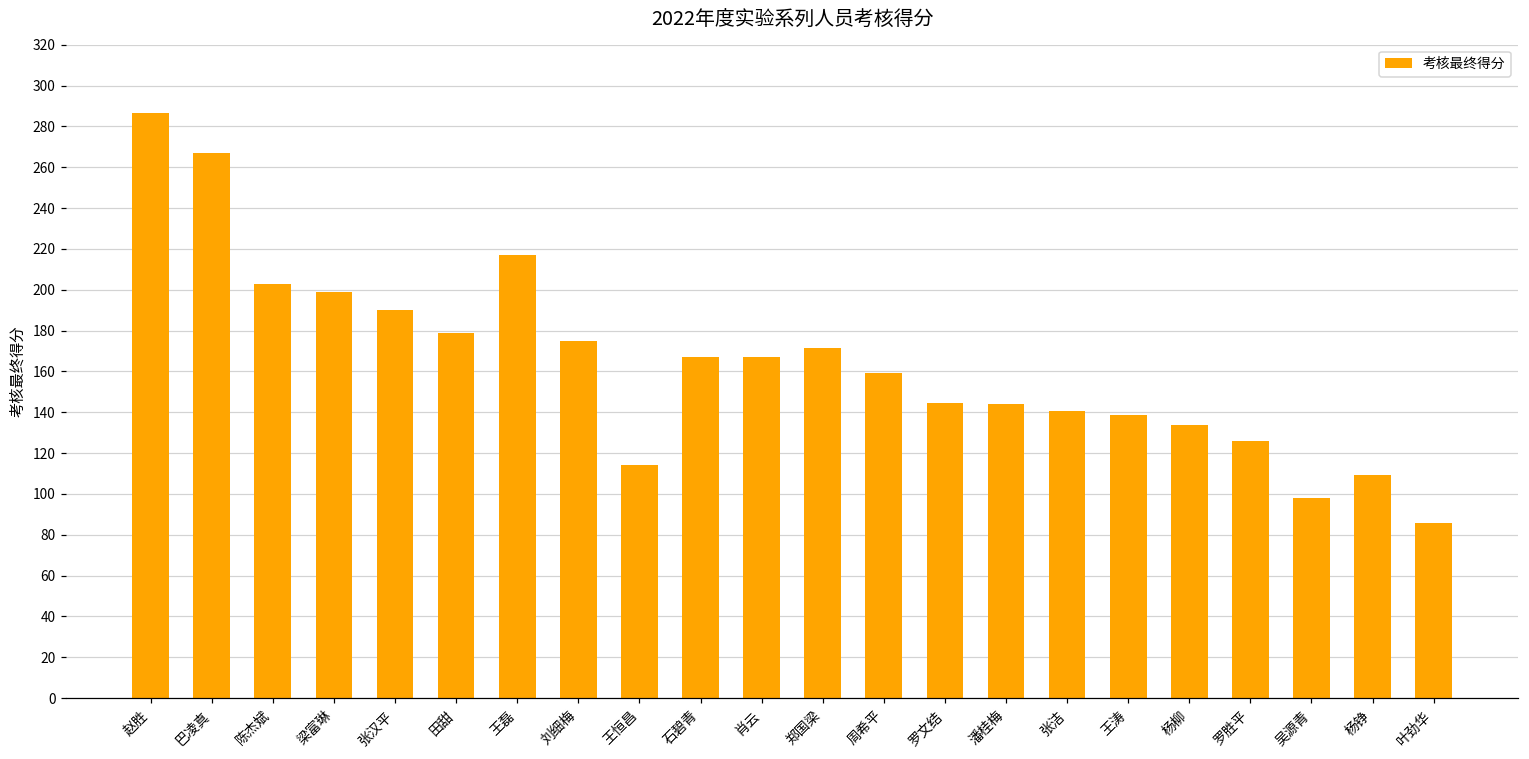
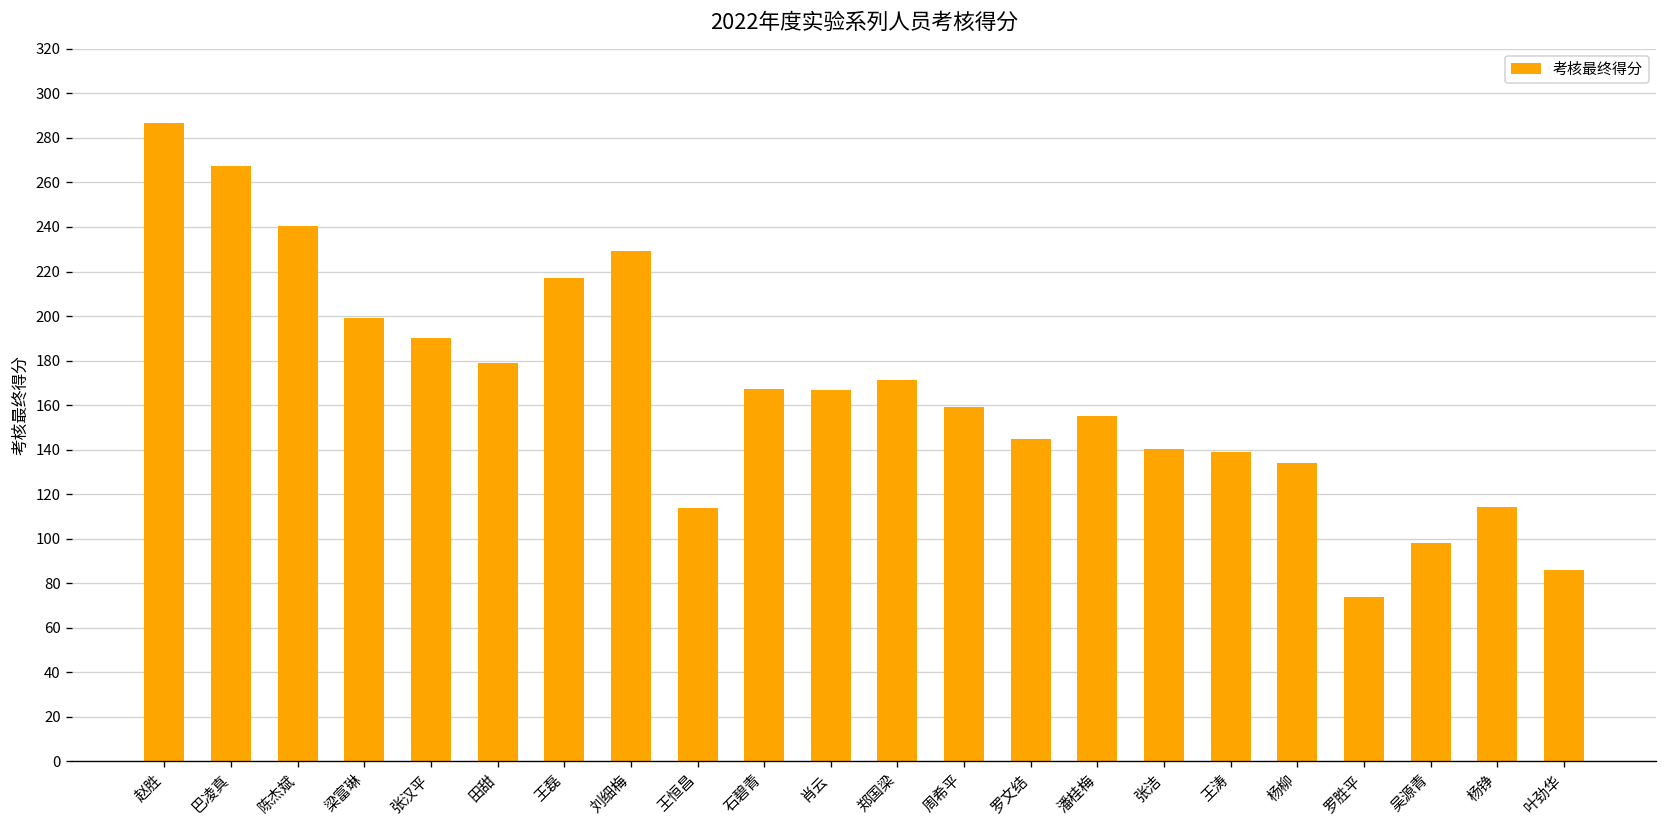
陈杰斌: 203 -> 240
刘细梅: 175 -> 229
潘桂梅: 144 -> 155
罗胜平: 126 -> 74
杨铮: 109 -> 114
